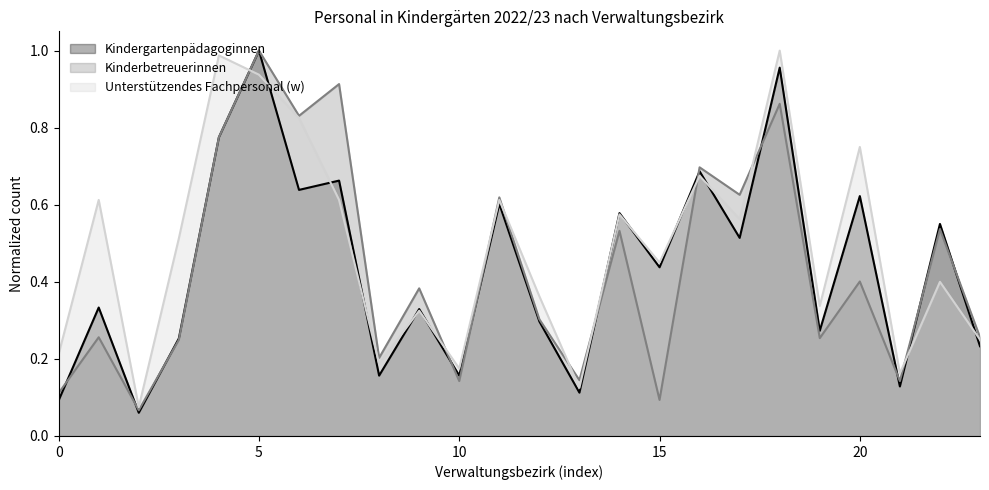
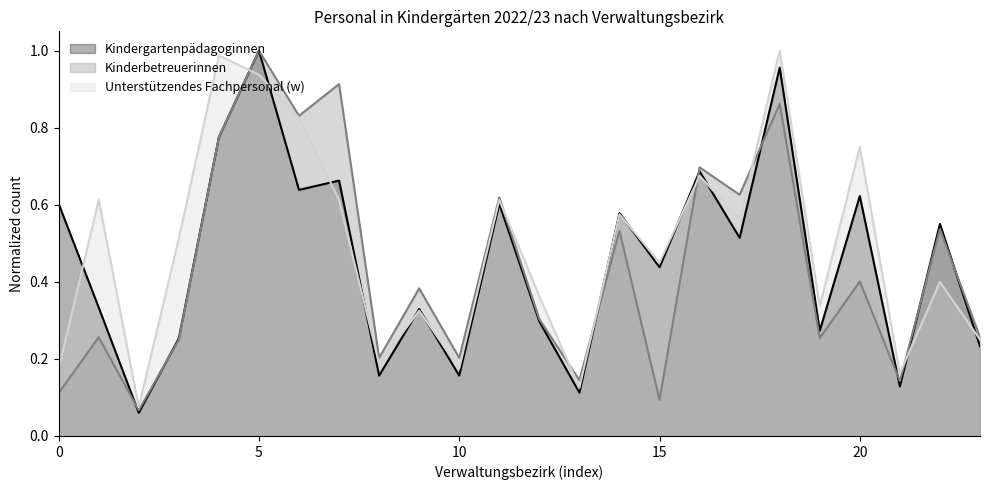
Kindergartenpädagoginnen, 0: 0.09 -> 0.60
Unterstützendes Fachpersonal (w), 0: 0.21 -> 0.18
Kinderbetreuerinnen, 10: 0.14 -> 0.20
